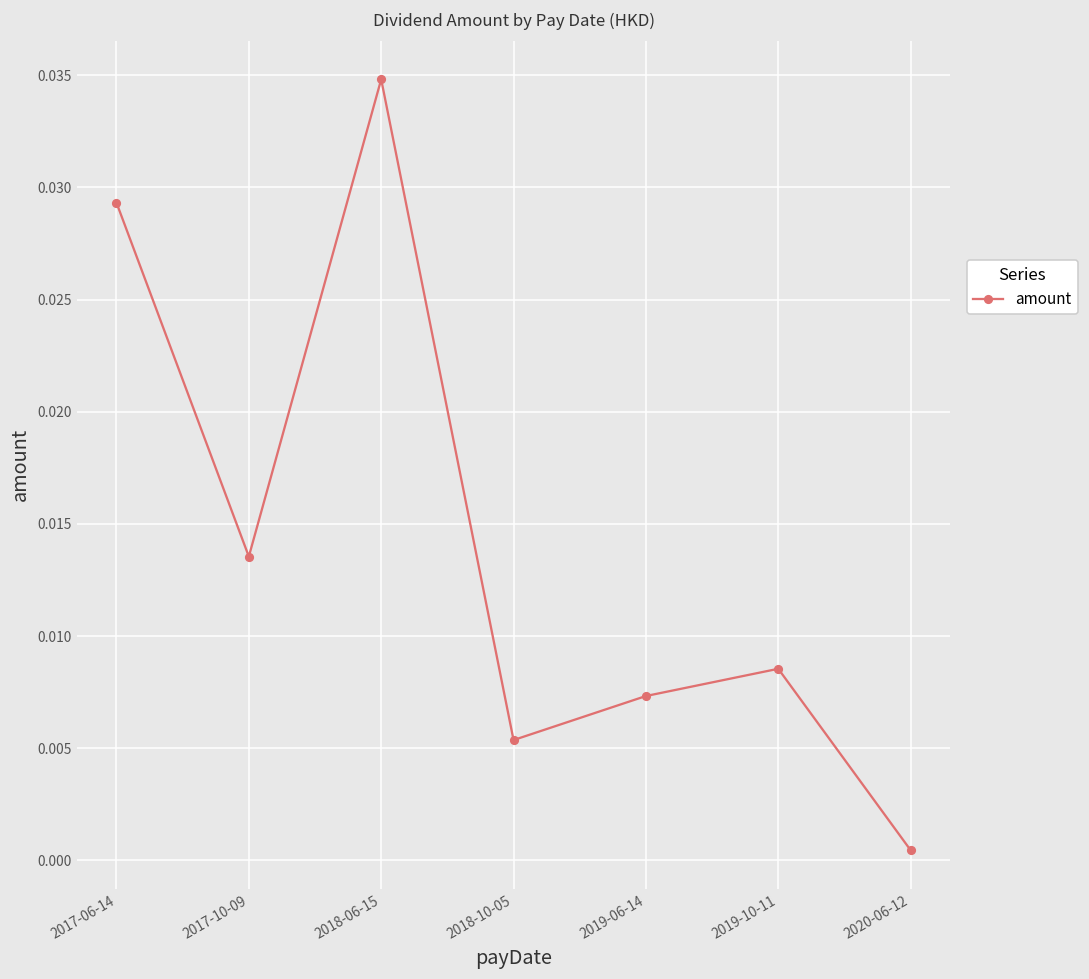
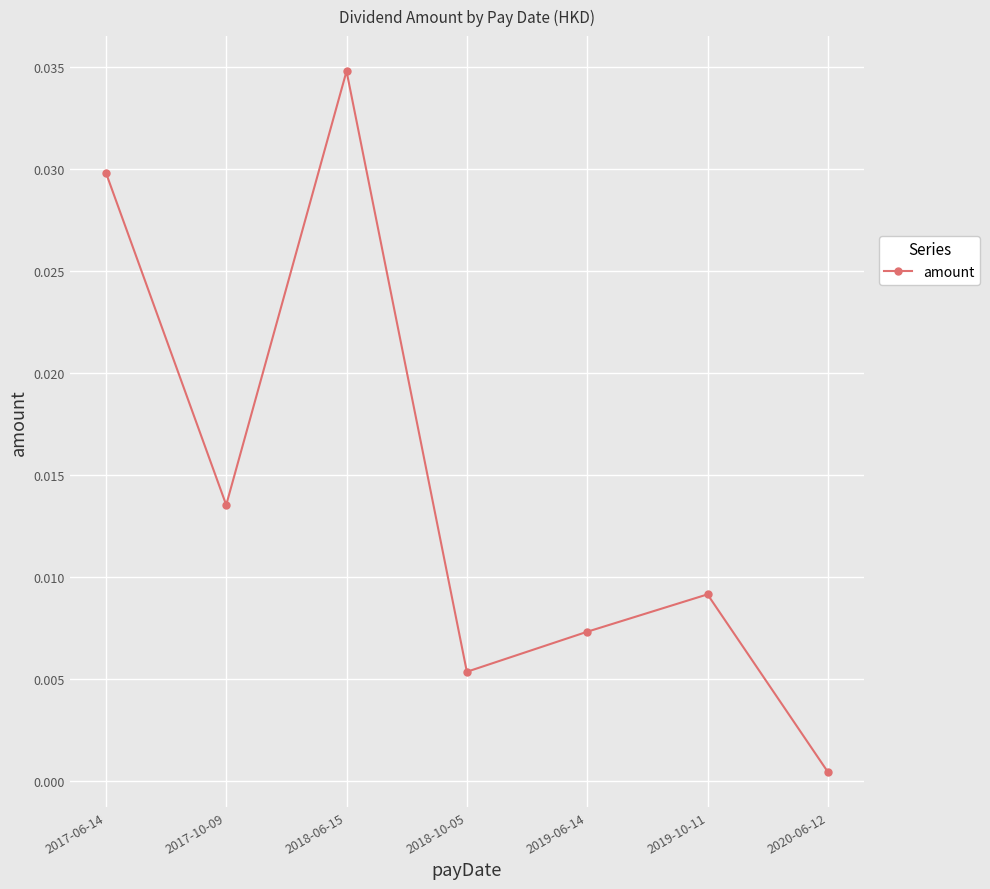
2017-06-14: 0.0293 -> 0.0298
2019-10-11: 0.0085 -> 0.0092
